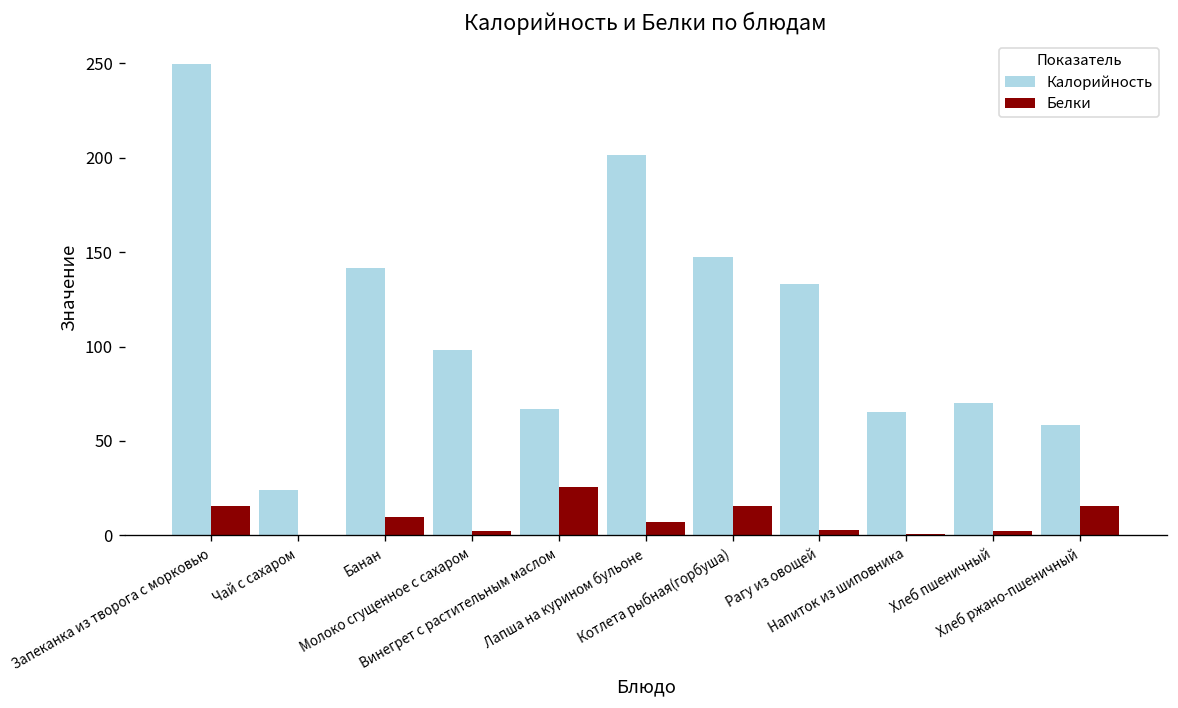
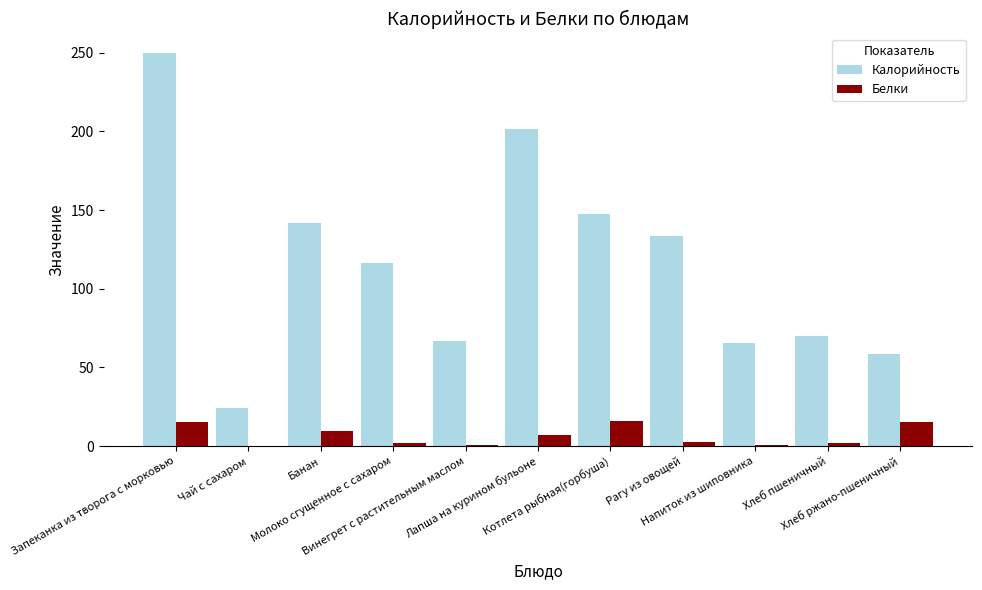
Калорийность, Молоко сгущенное с сахаром: 98 -> 117
Белки, Винегрет с растительным маслом: 26 -> 1
